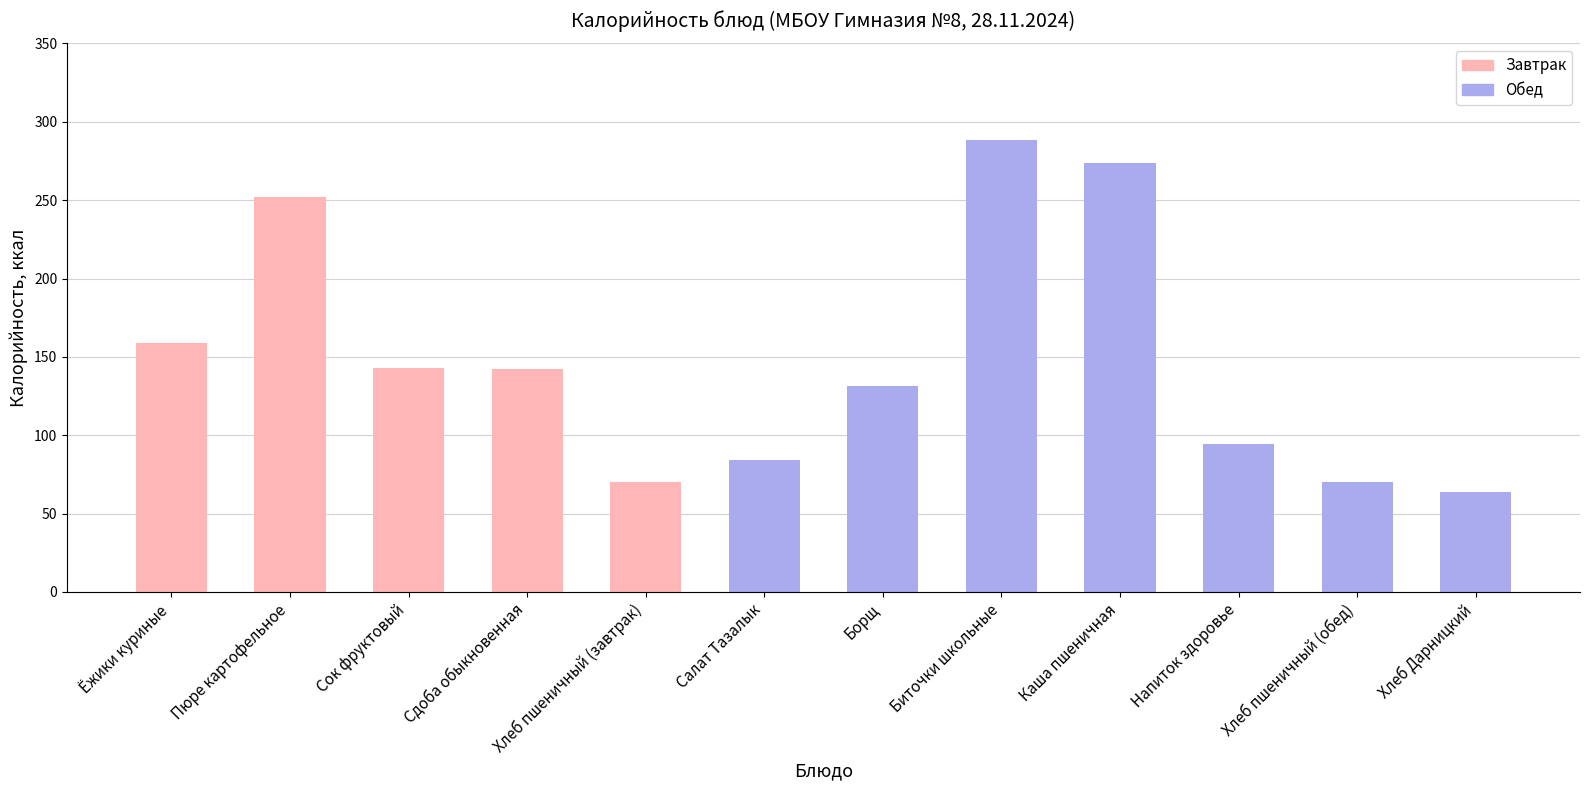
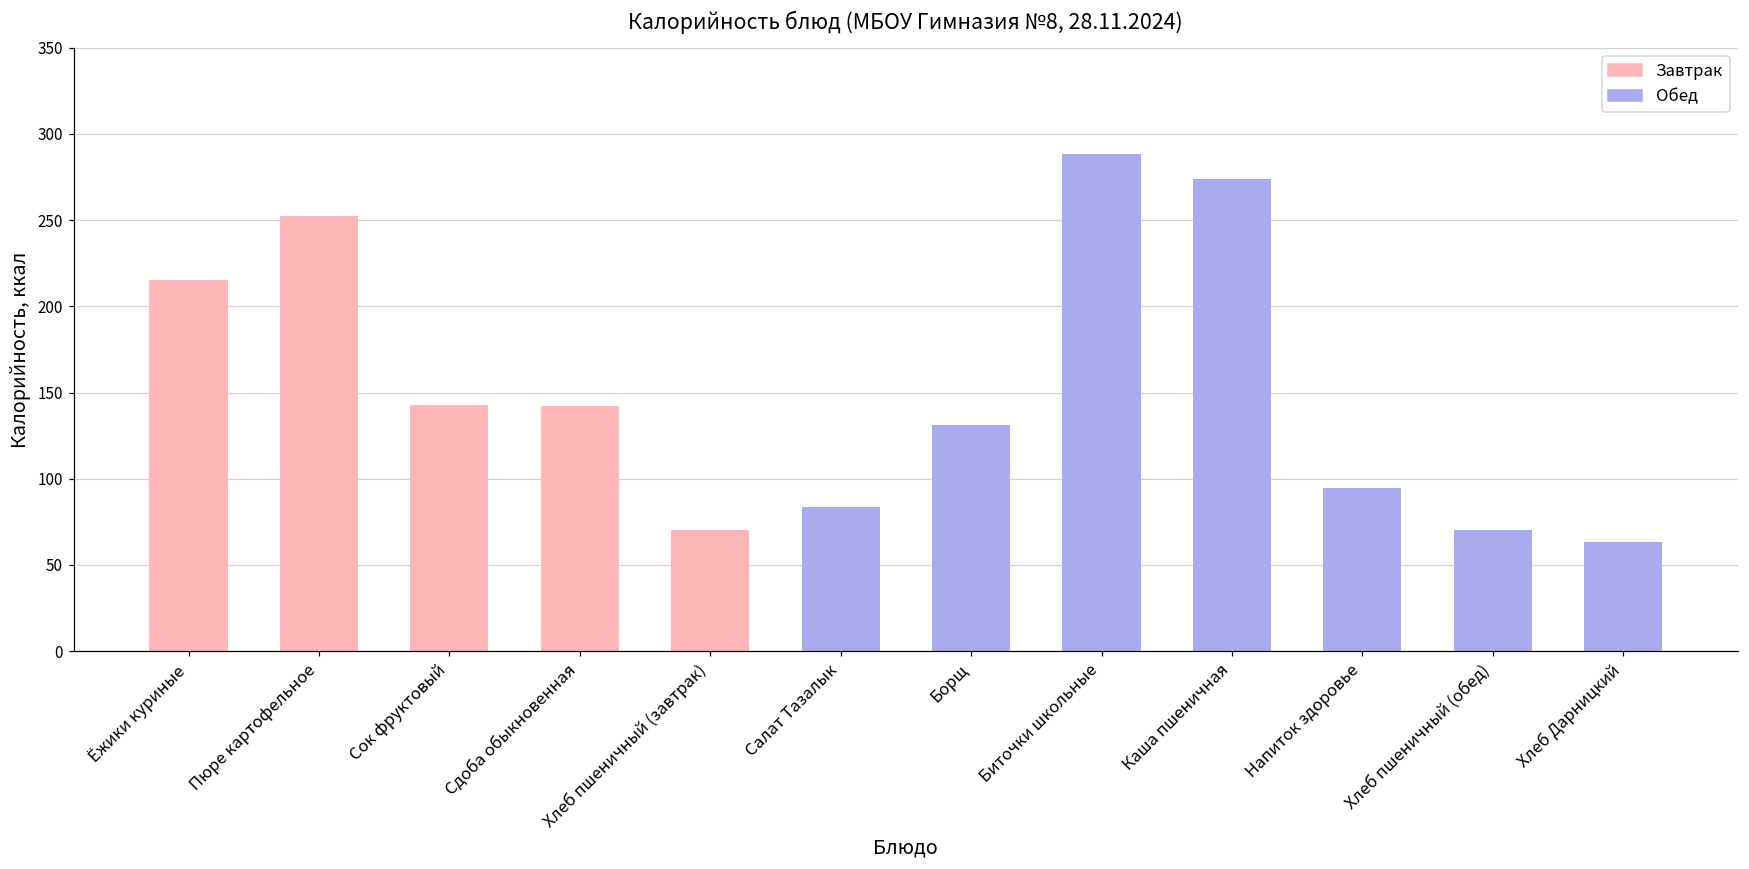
Ёжики куриные: 159 -> 215
